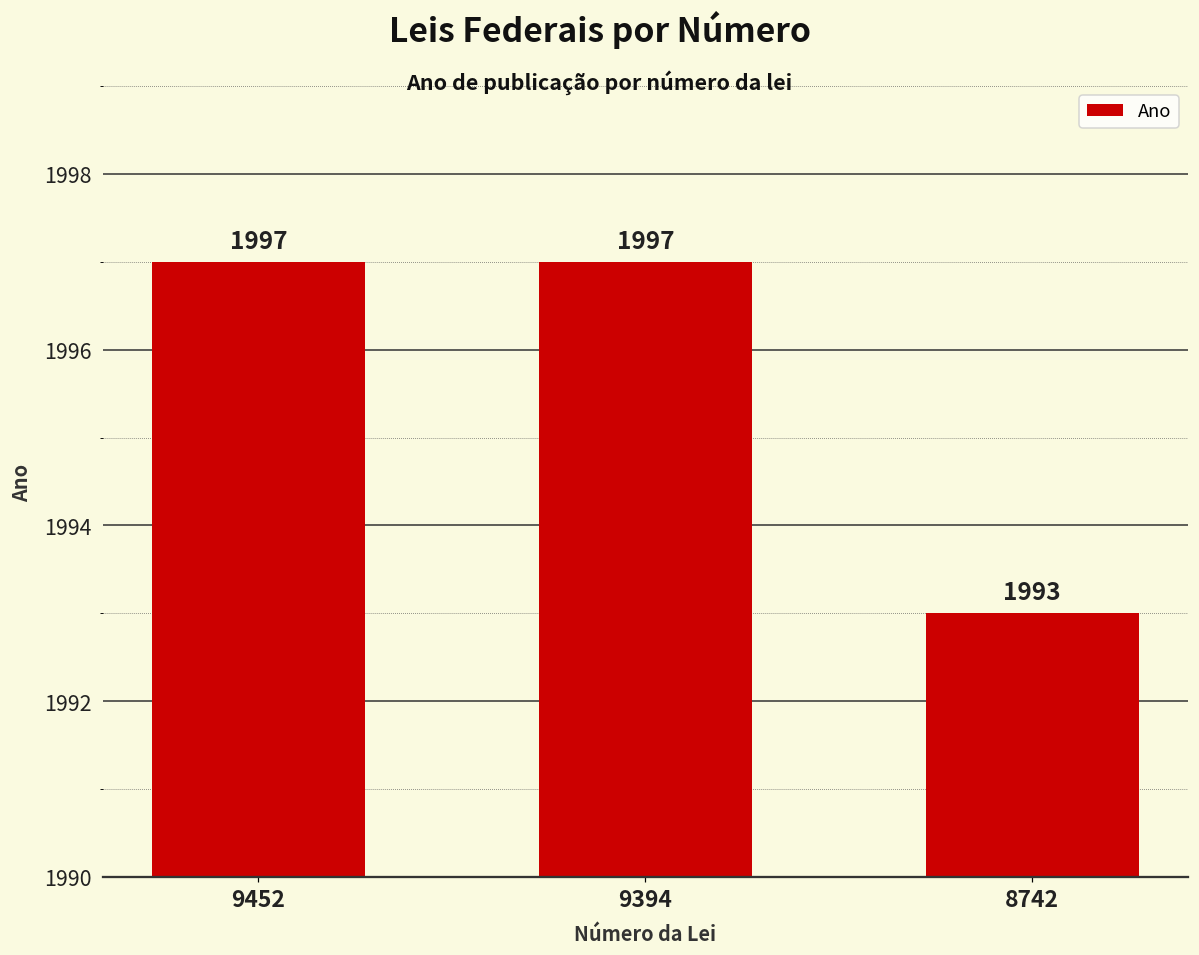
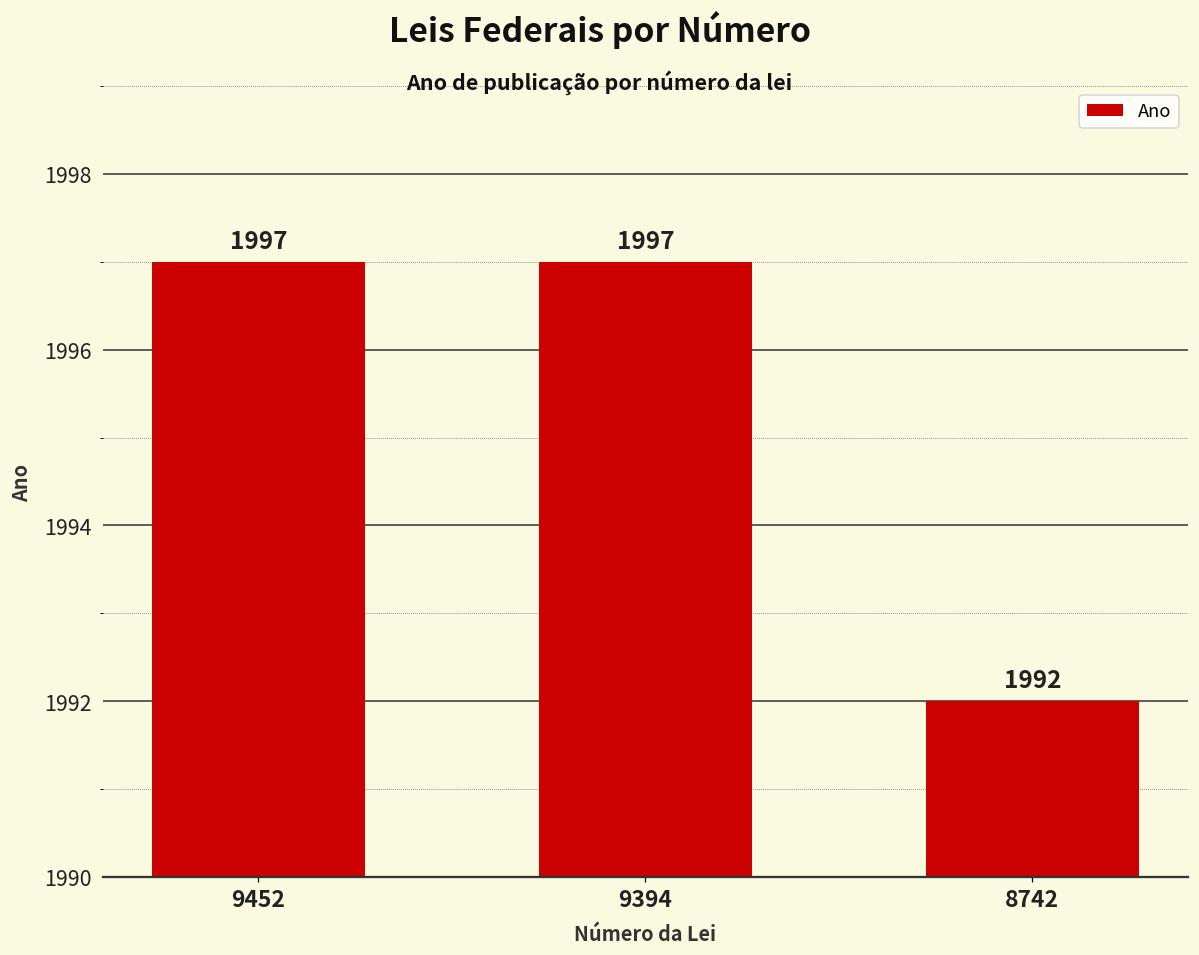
8742: 1993 -> 1992
